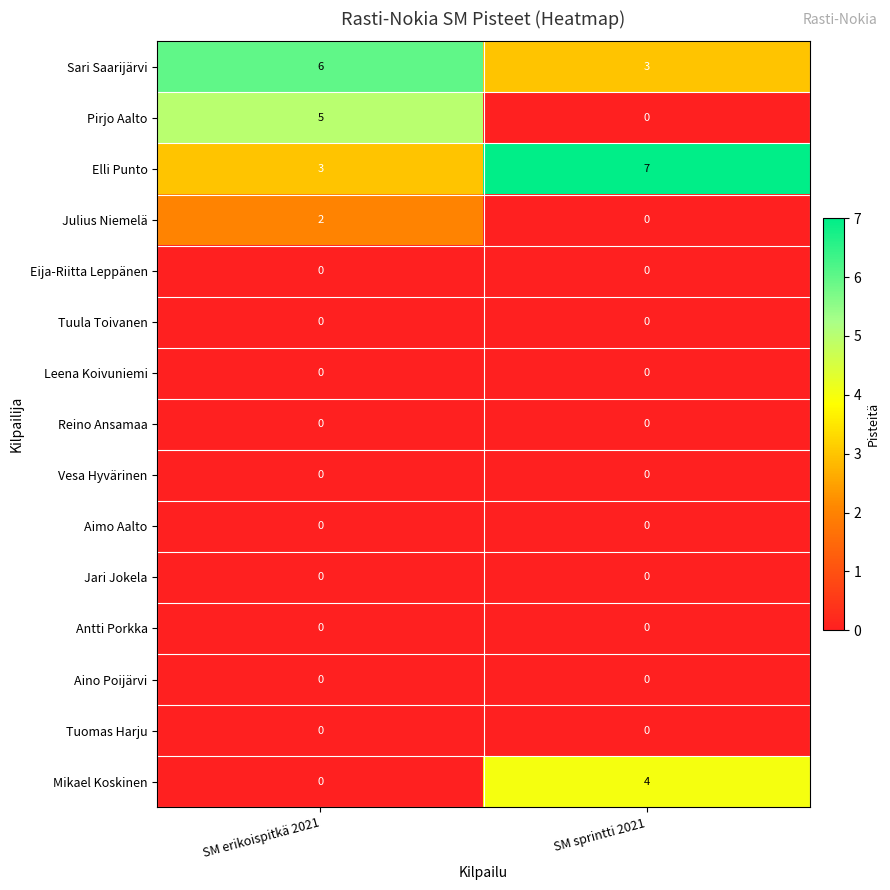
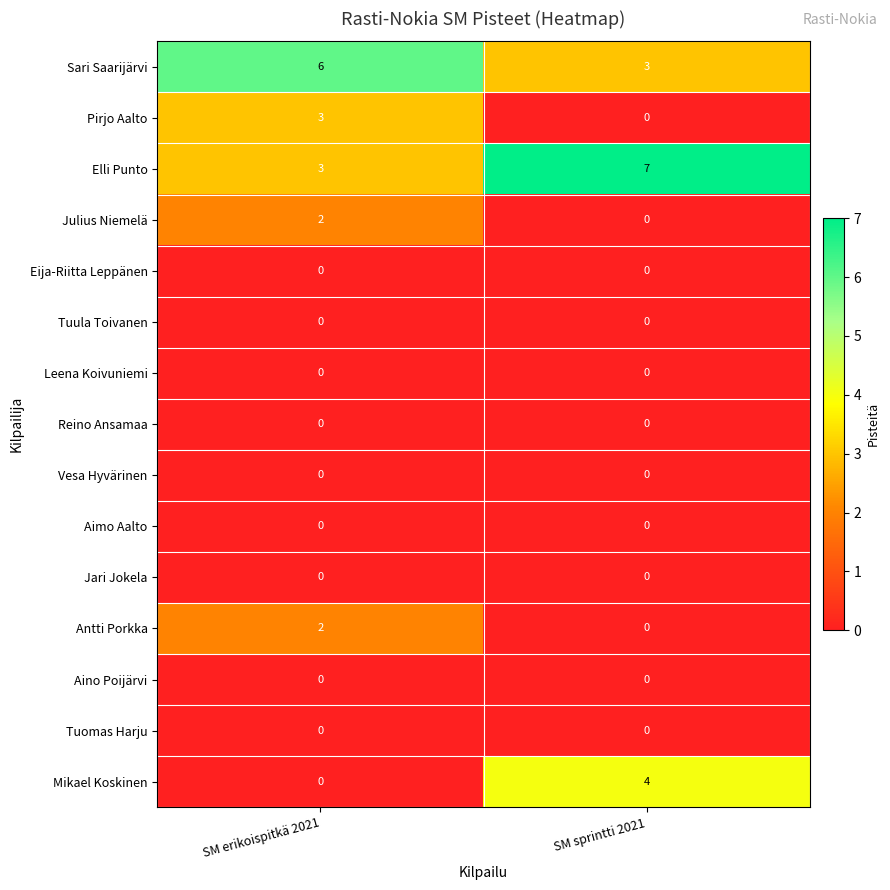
Pirjo Aalto, SM erikoispitkä 2021: 5 -> 3
Antti Porkka, SM erikoispitkä 2021: 0 -> 2
